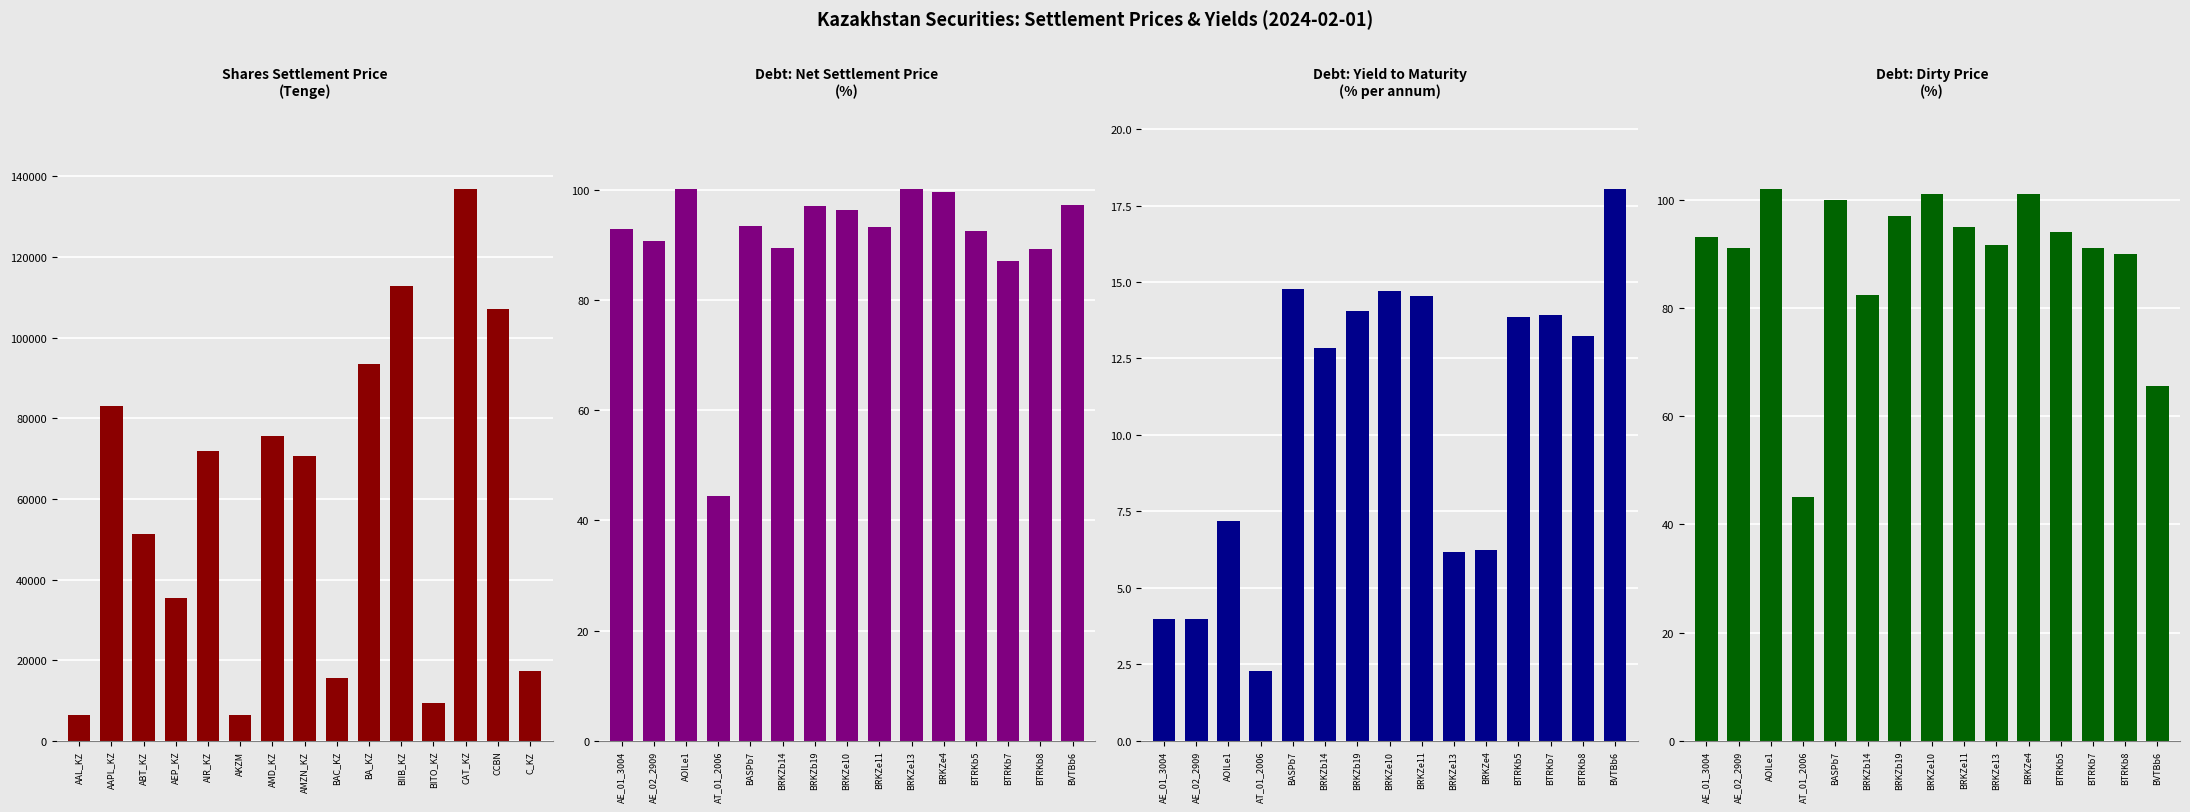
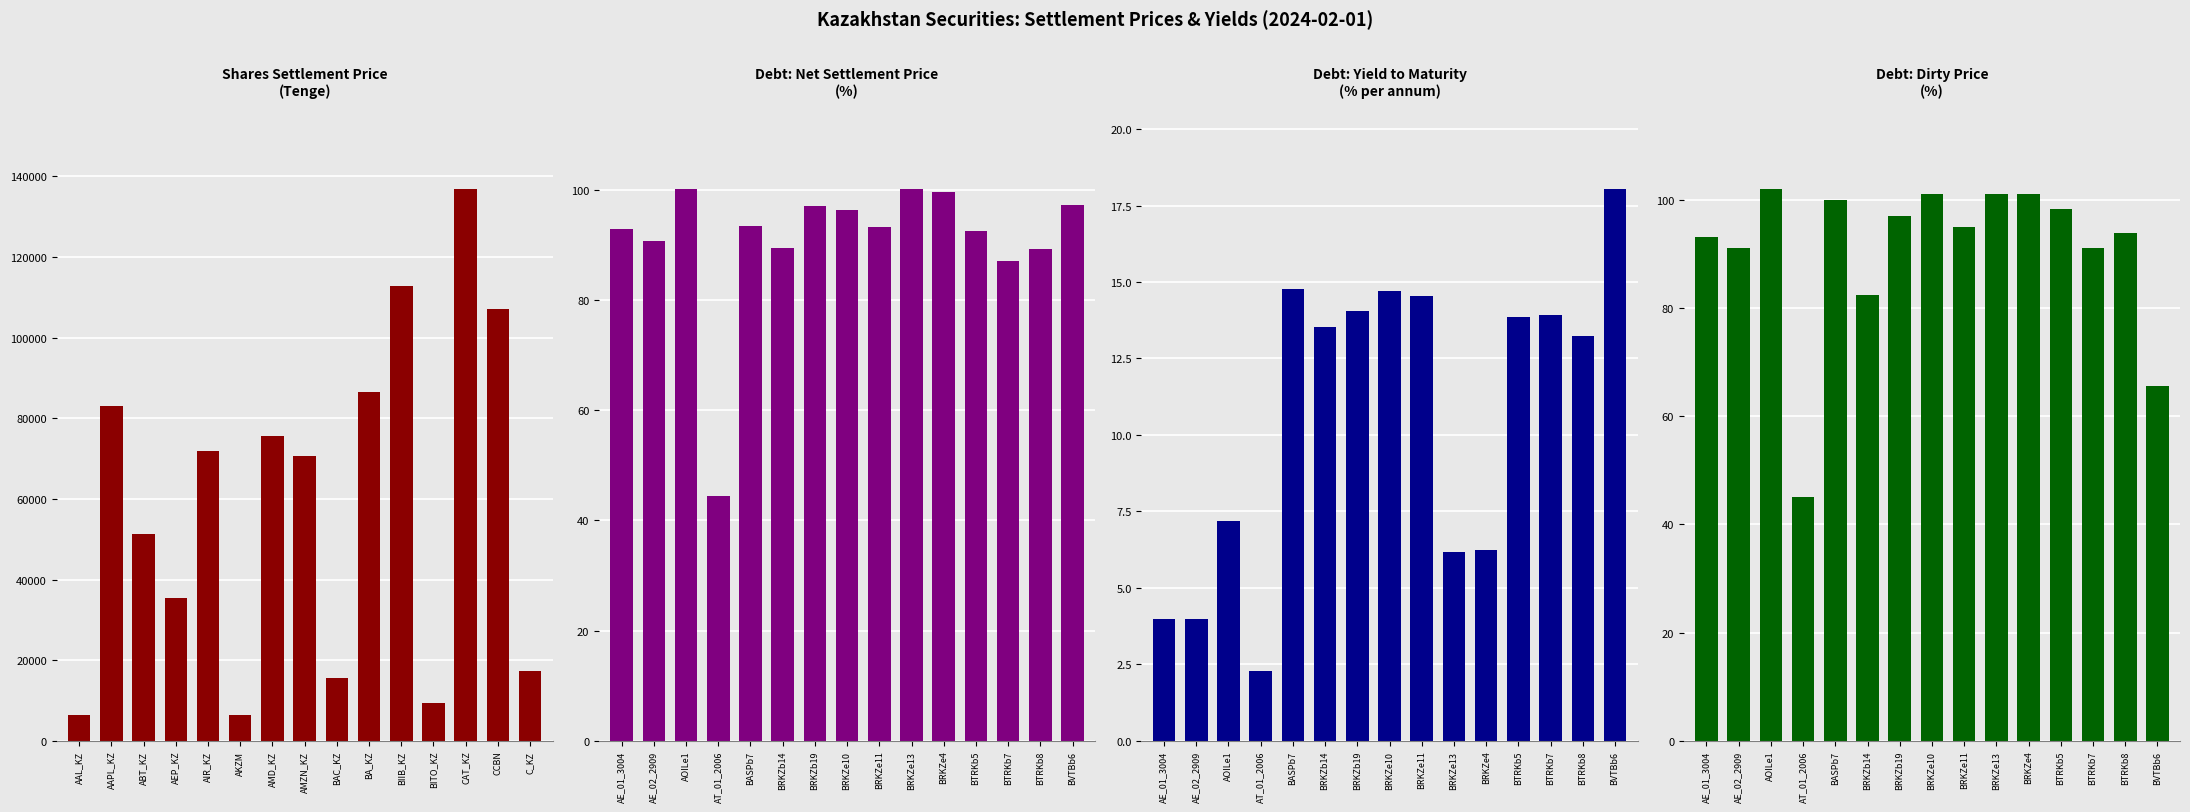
Shares Settlement Price (Tenge), BA_KZ: 93000 -> 87000
Debt: Yield to Maturity (% per annum), BRKZb14: 12.8 -> 13.5
Debt: Dirty Price (%), BRKZe13: 92 -> 101
Debt: Dirty Price (%), BTRKb5: 94 -> 98
Debt: Dirty Price (%), BTRKb8: 90 -> 94
